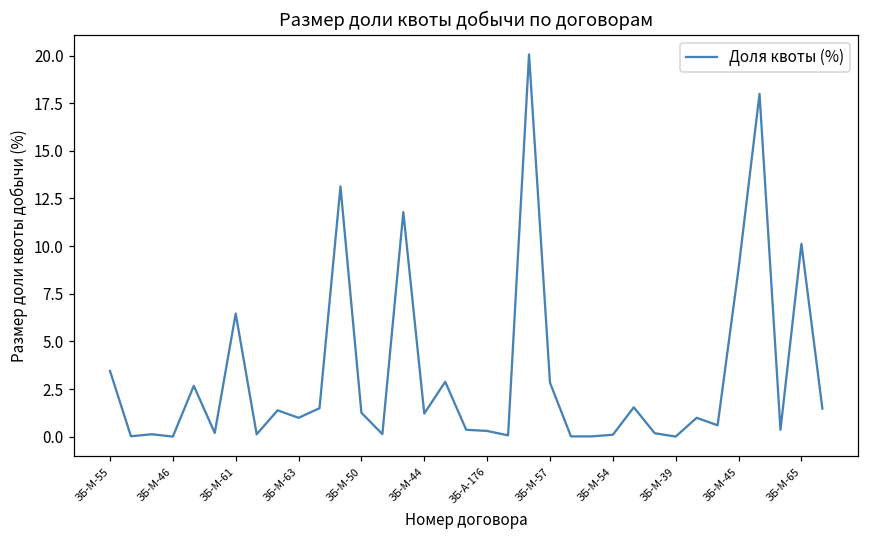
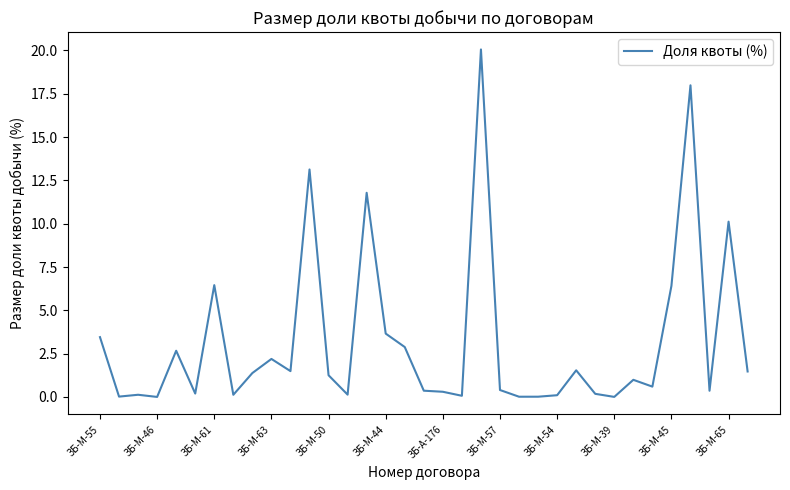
ЗБ-М-63: 1.0 -> 2.2
ЗБ-М-44: 1.2 -> 3.7
ЗБ-М-57: 2.8 -> 0.4
ЗБ-М-45: 8.8 -> 6.4
